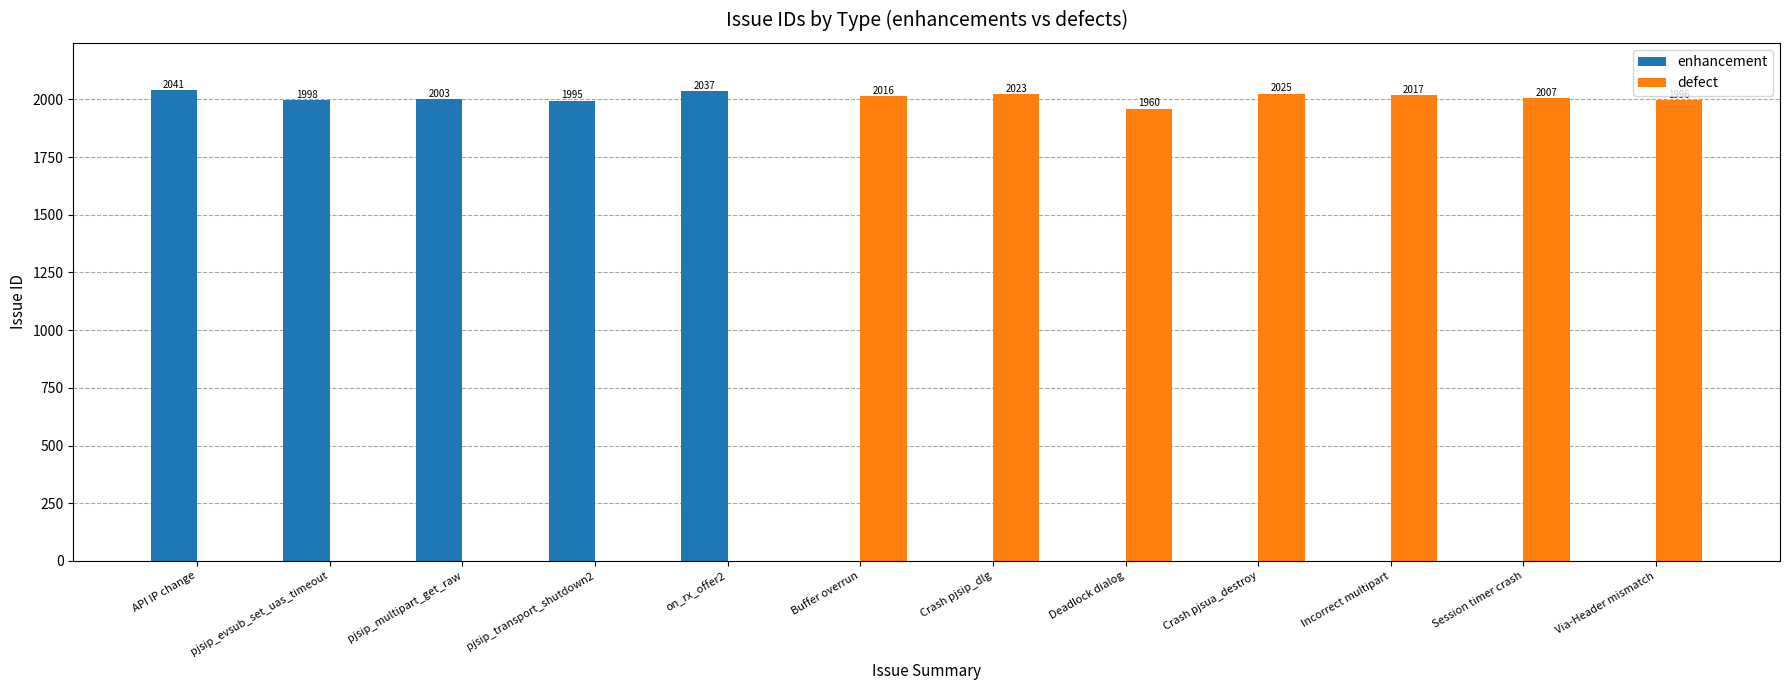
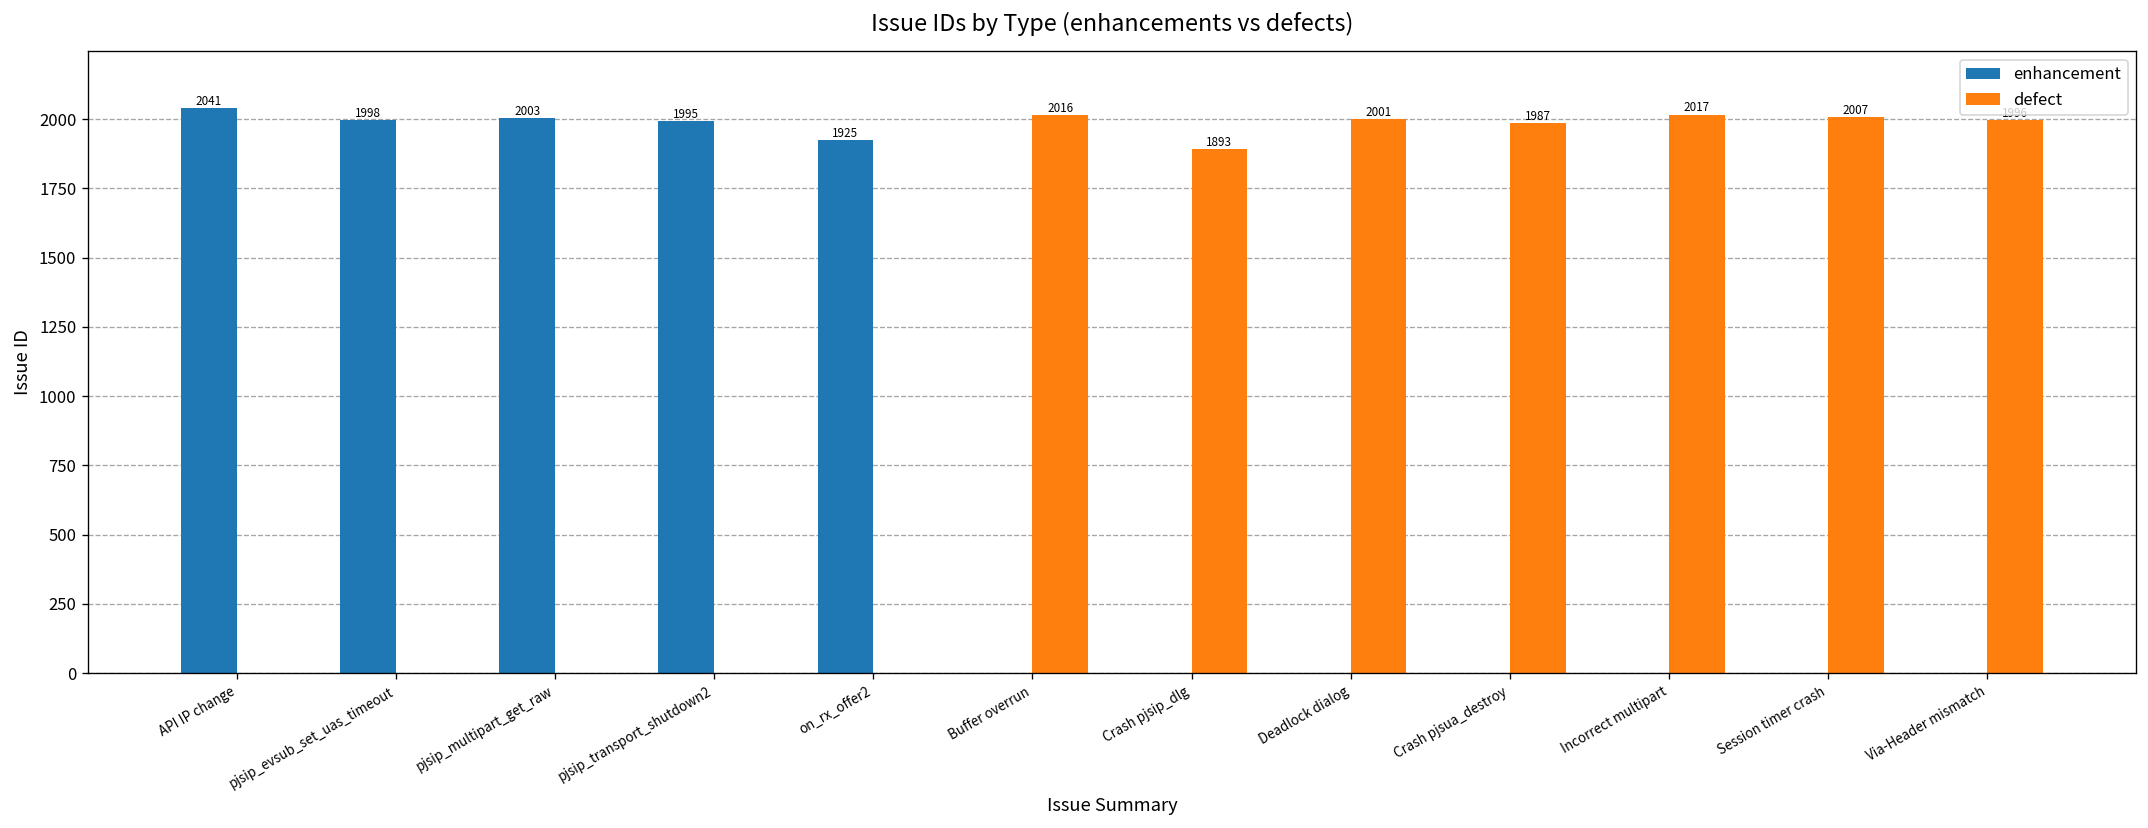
enhancement, on_rx_offer2: 2037 -> 1925
defect, Crash pjsip_dlg: 2023 -> 1893
defect, Deadlock dialog: 1960 -> 2001
defect, Crash pjsua_destroy: 2025 -> 1987
